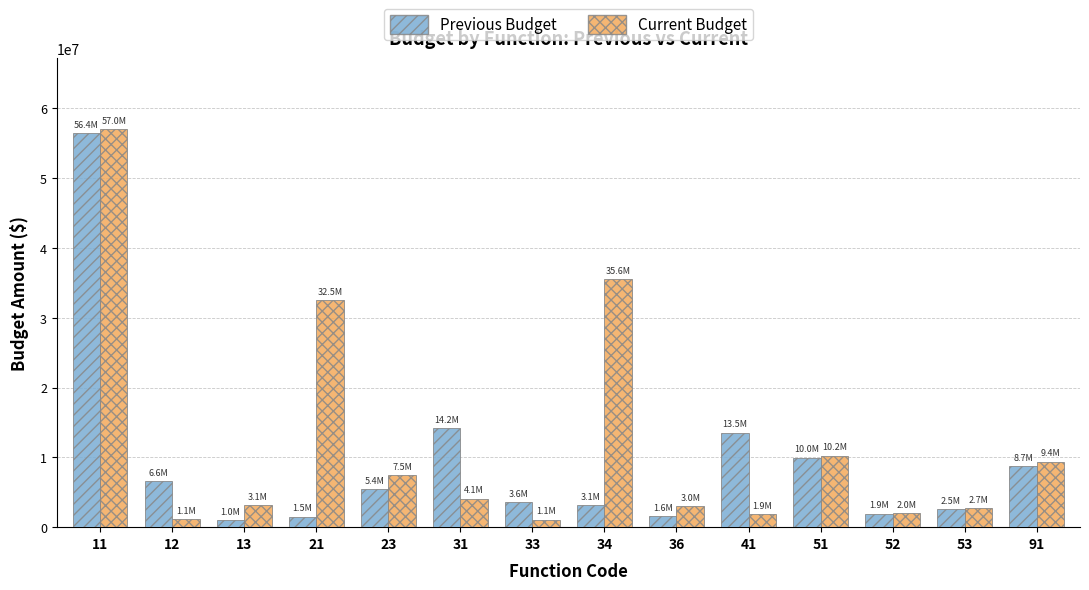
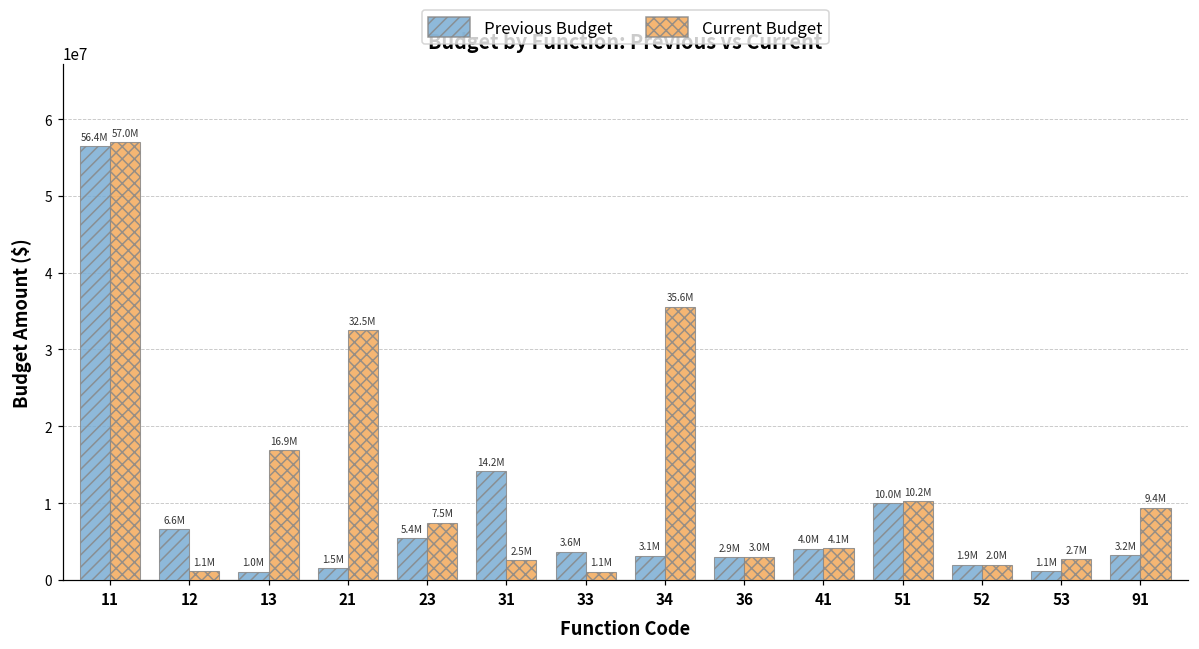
Current Budget, 13: 3.1M -> 16.9M
Current Budget, 31: 4.1M -> 2.5M
Previous Budget, 36: 1.6M -> 2.9M
Previous Budget, 41: 13.5M -> 4.0M
Current Budget, 41: 1.9M -> 4.1M
Previous Budget, 53: 2.5M -> 1.1M
Previous Budget, 91: 8.7M -> 3.2M
